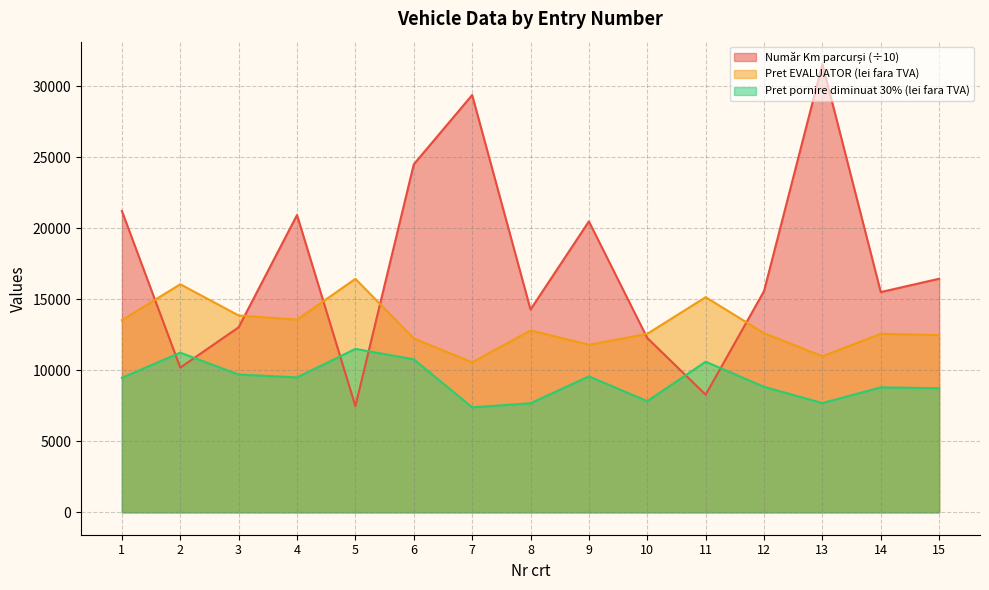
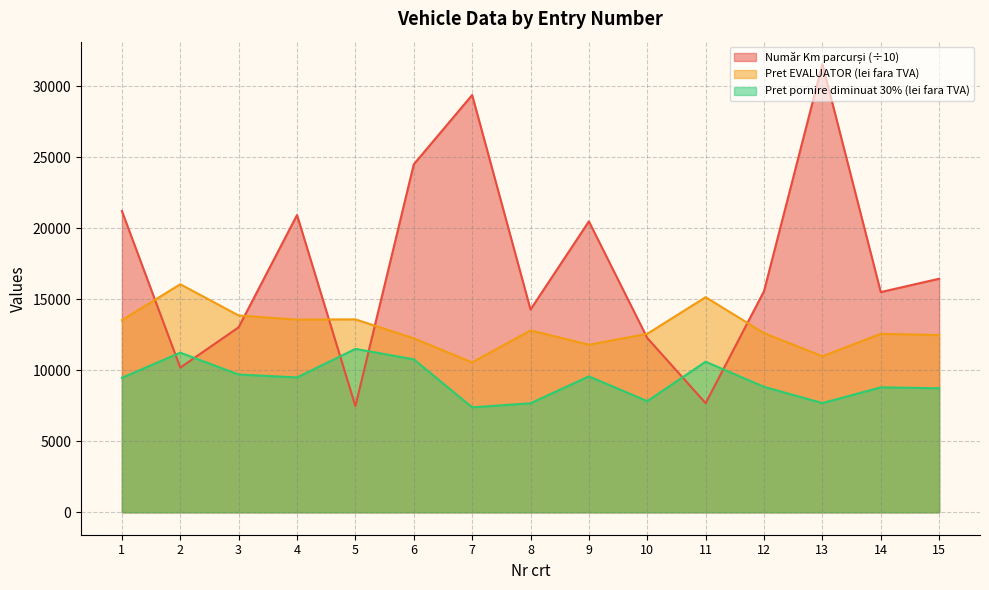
Pret EVALUATOR (lei fara TVA), 5: 16400 -> 13600
Număr Km parcurși (÷10), 11: 8300 -> 7700
